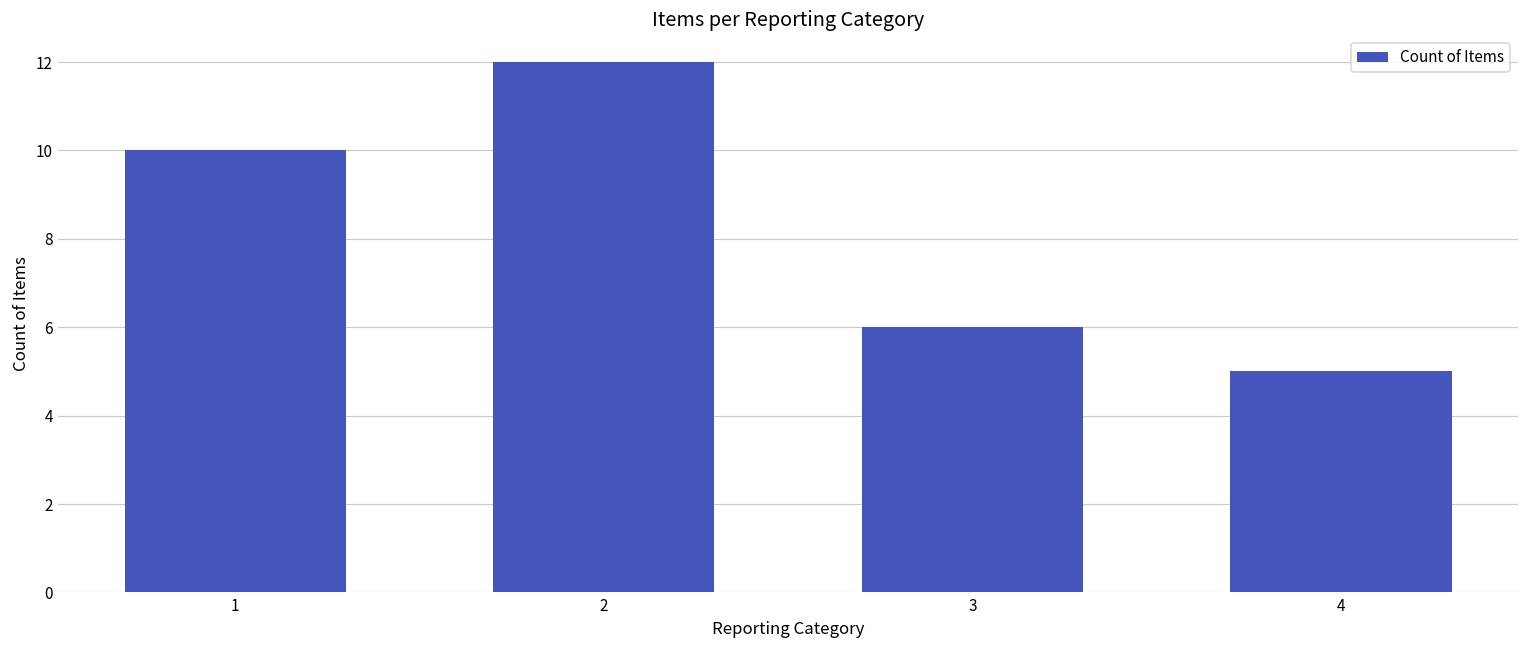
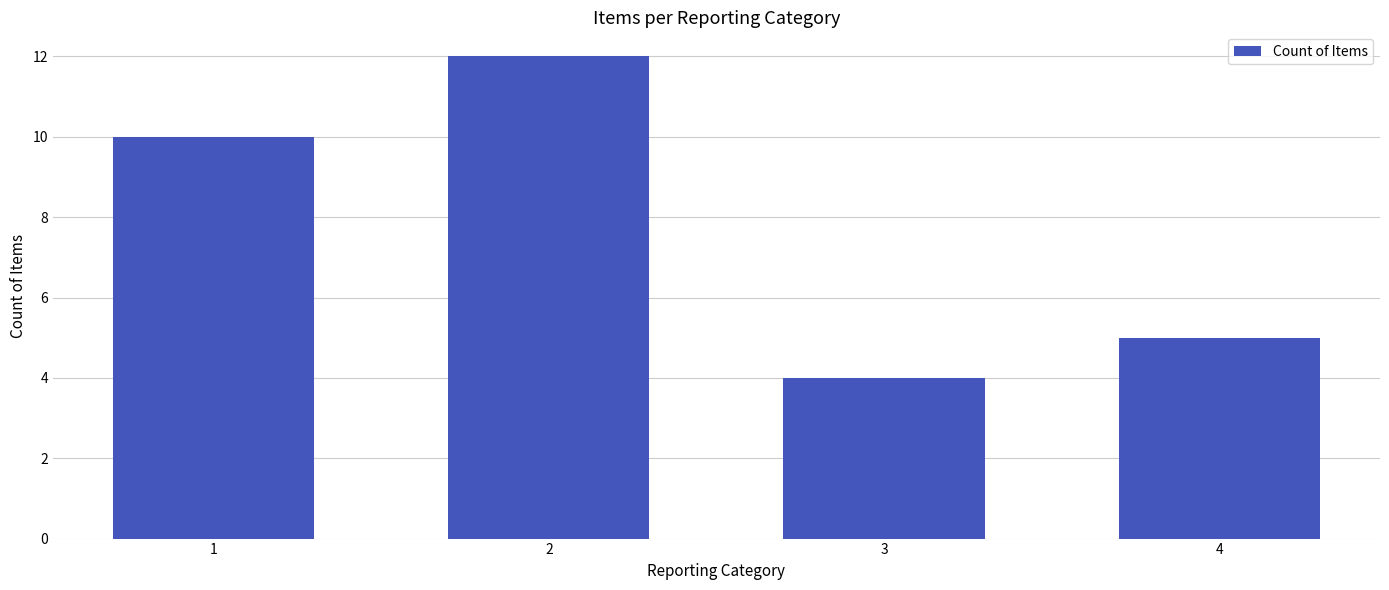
3: 6 -> 4
